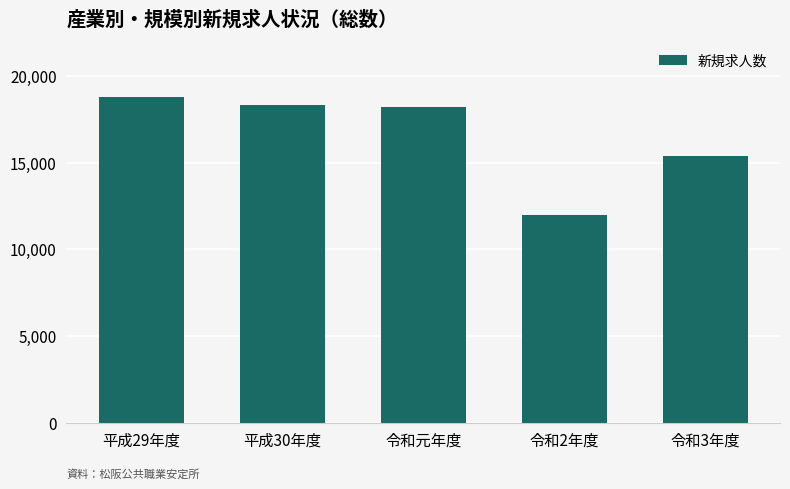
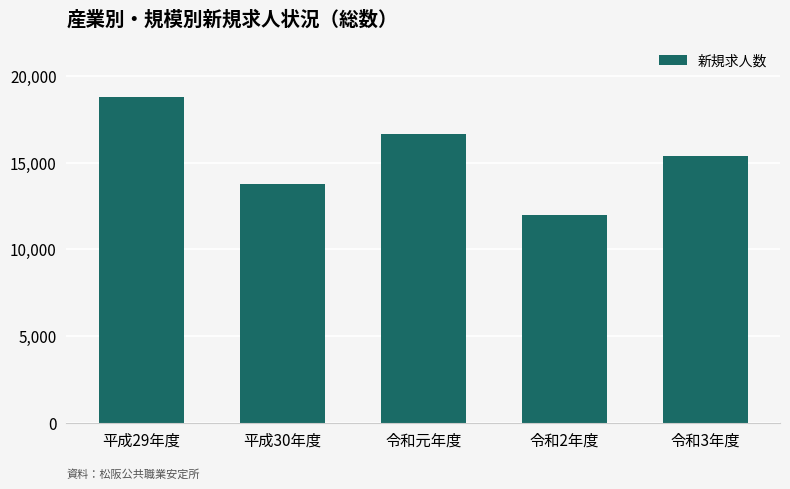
平成30年度: 18,300 -> 13,800
令和元年度: 18,200 -> 16,700
